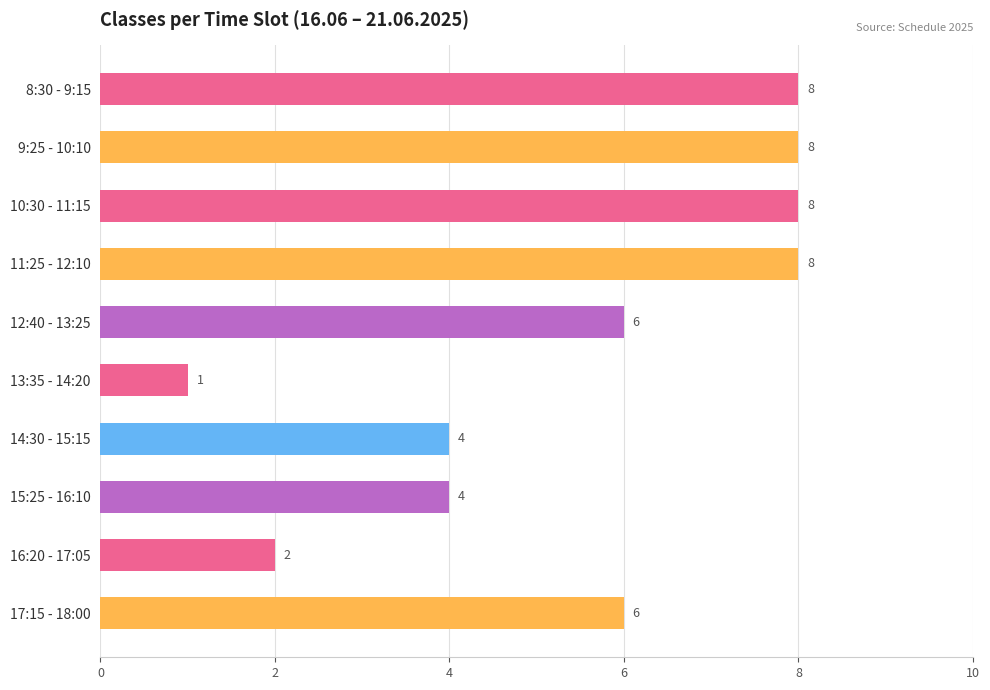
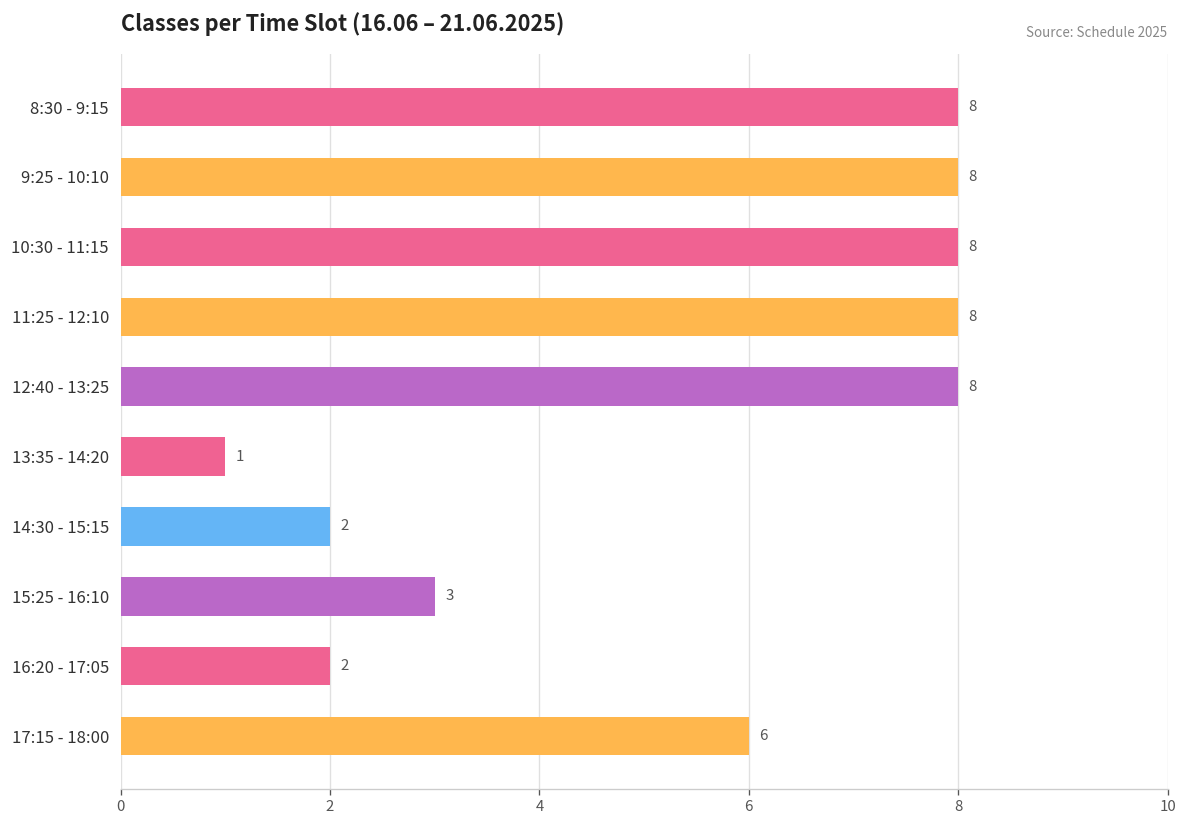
12:40 - 13:25: 6 -> 8
14:30 - 15:15: 4 -> 2
15:25 - 16:10: 4 -> 3
